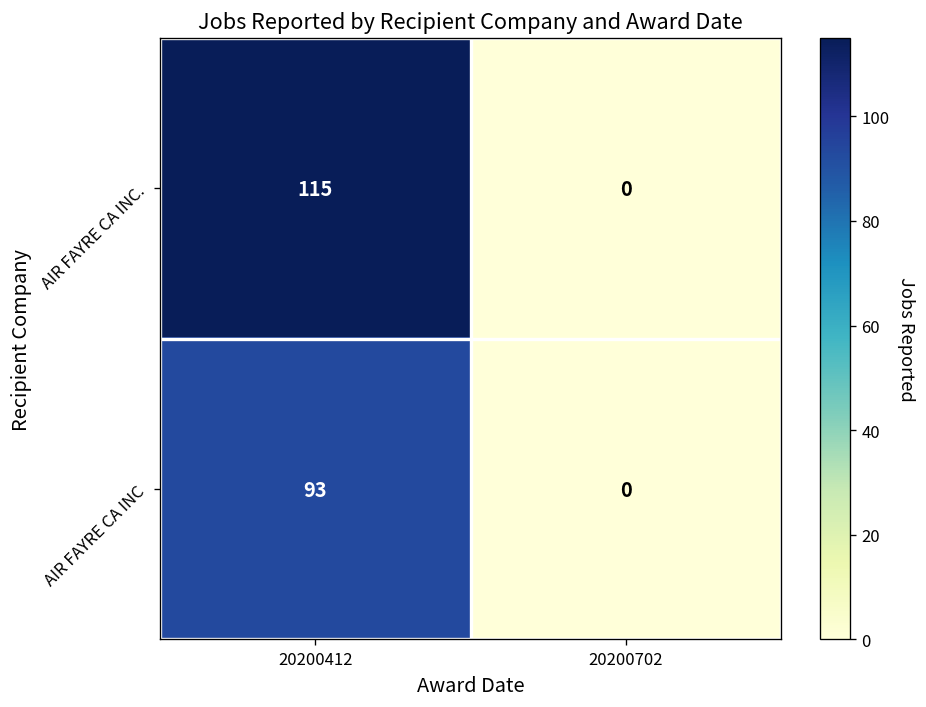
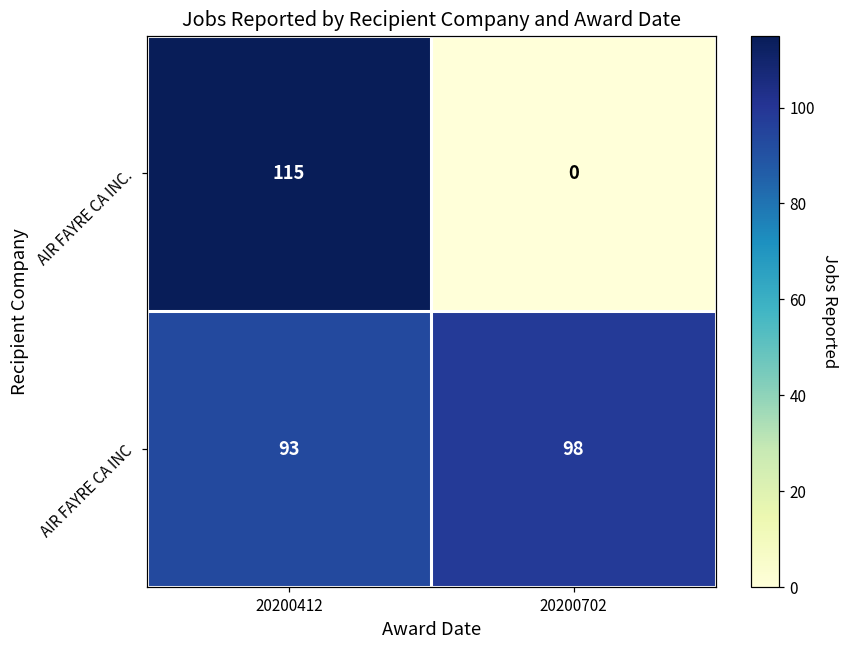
AIR FAYRE CA INC, 20200702: 0 -> 98
